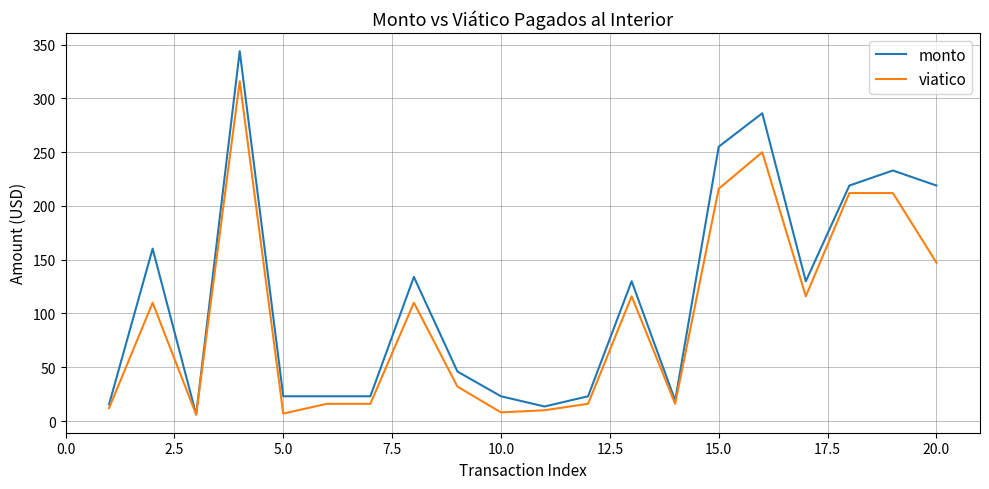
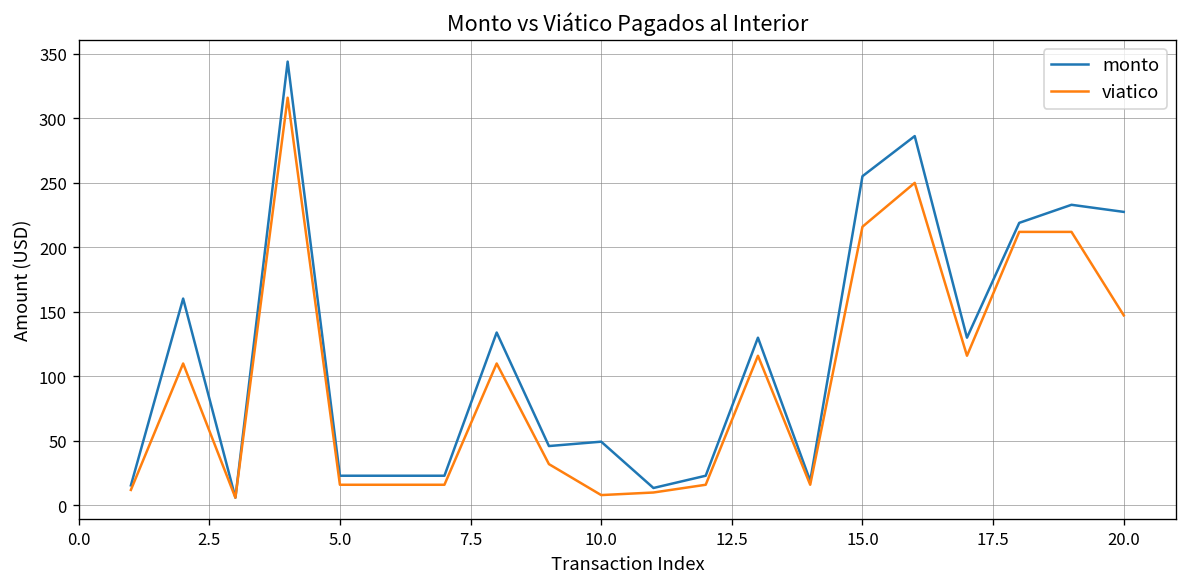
viatico, 5.0: 7 -> 16
monto, 10.0: 23 -> 49
monto, 20.0: 219 -> 228
